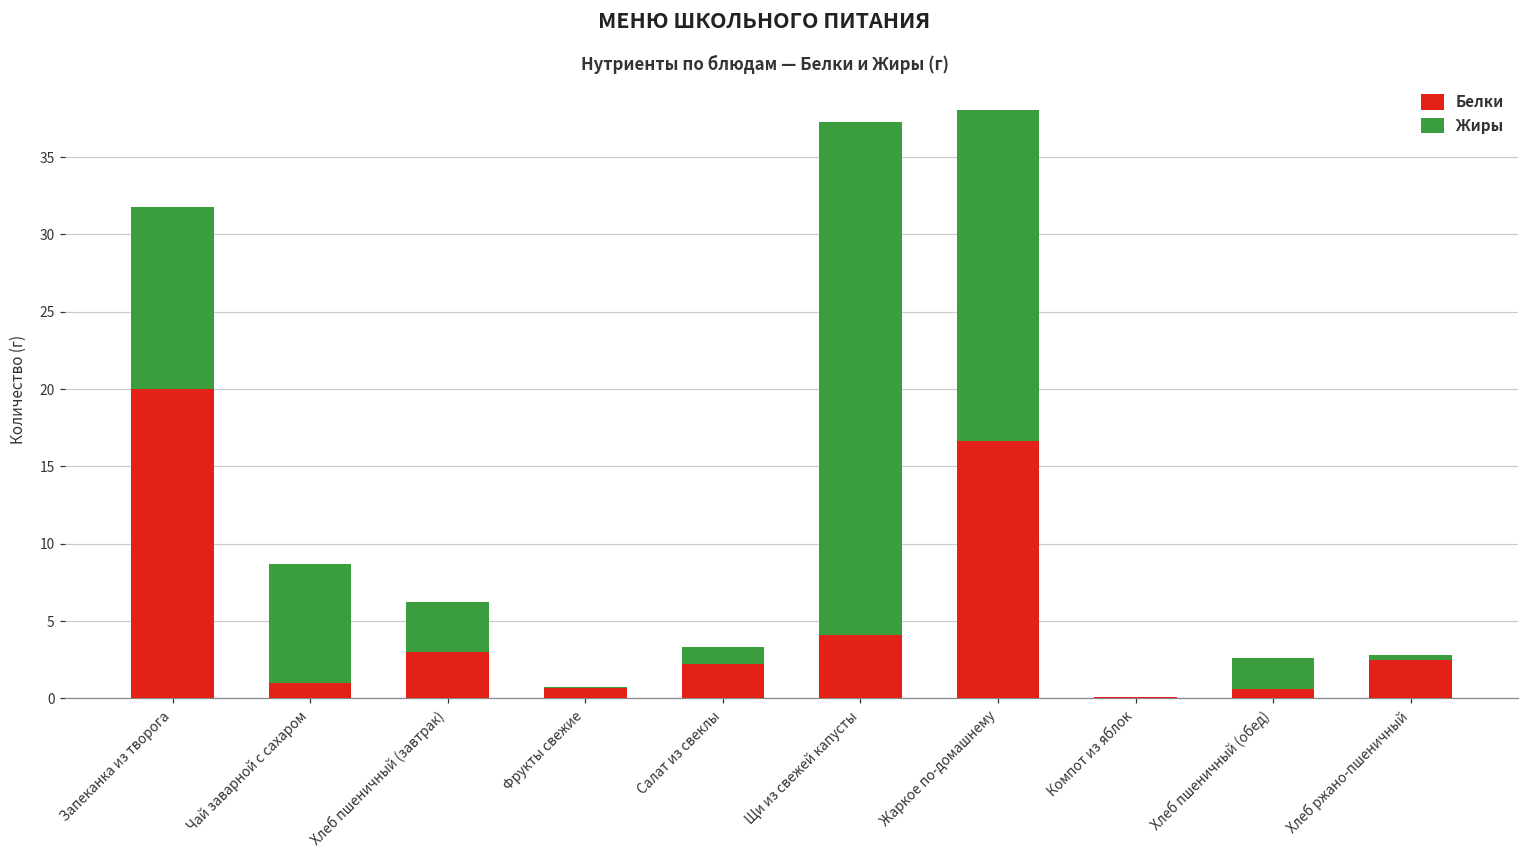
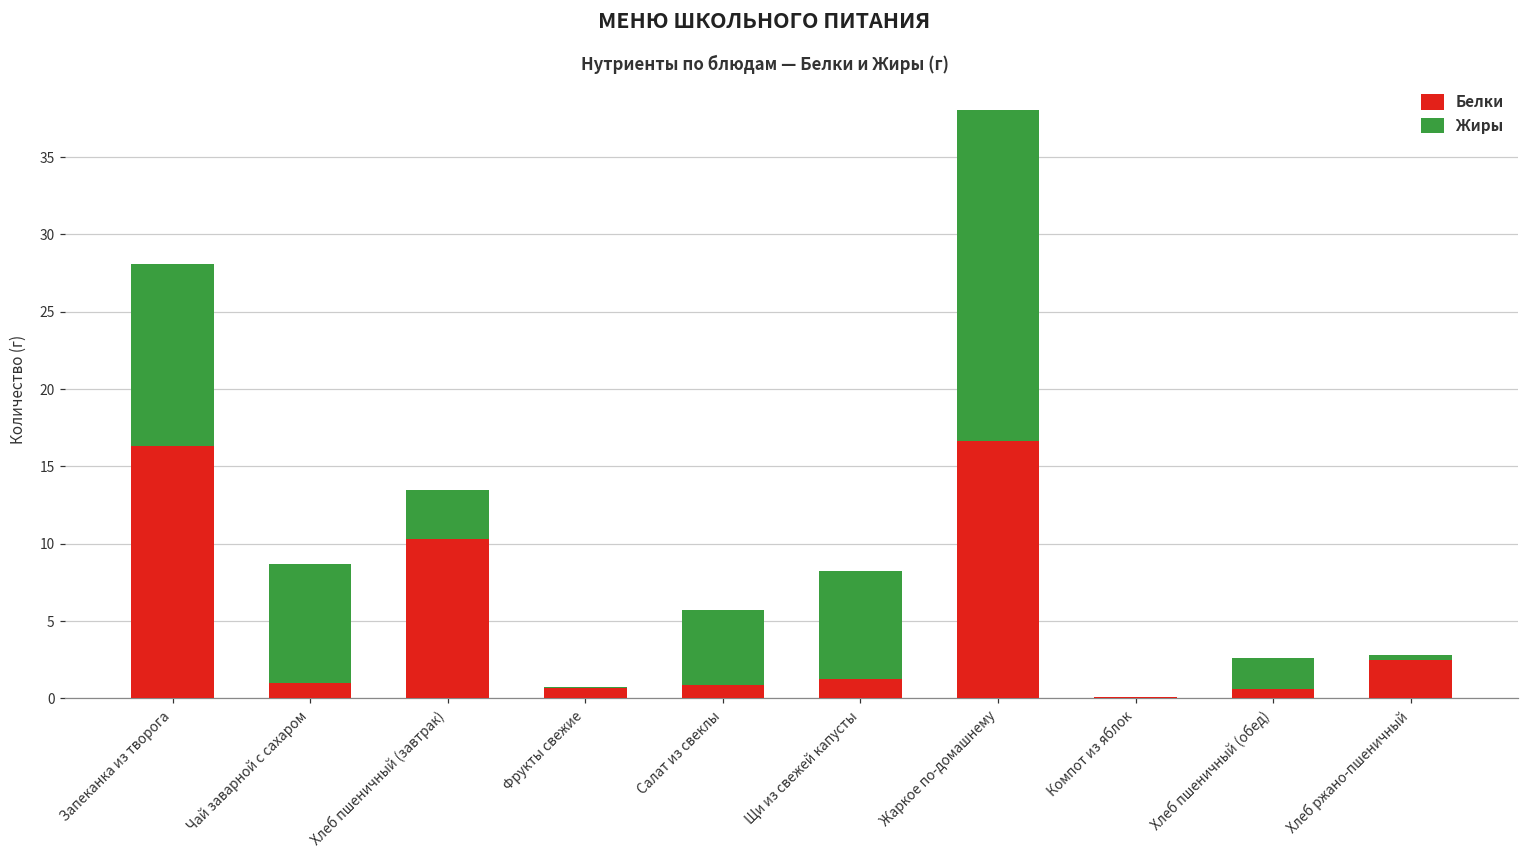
Белки, Запеканка из творога: 20.0 -> 16.3
Белки, Хлеб пшеничный (завтрак): 3.0 -> 10.3
Белки, Салат из свеклы: 2.2 -> 0.9
Жиры, Салат из свеклы: 1.1 -> 4.9
Белки, Щи из свежей капусты: 4.1 -> 1.3
Жиры, Щи из свежей капусты: 33.2 -> 7.0
